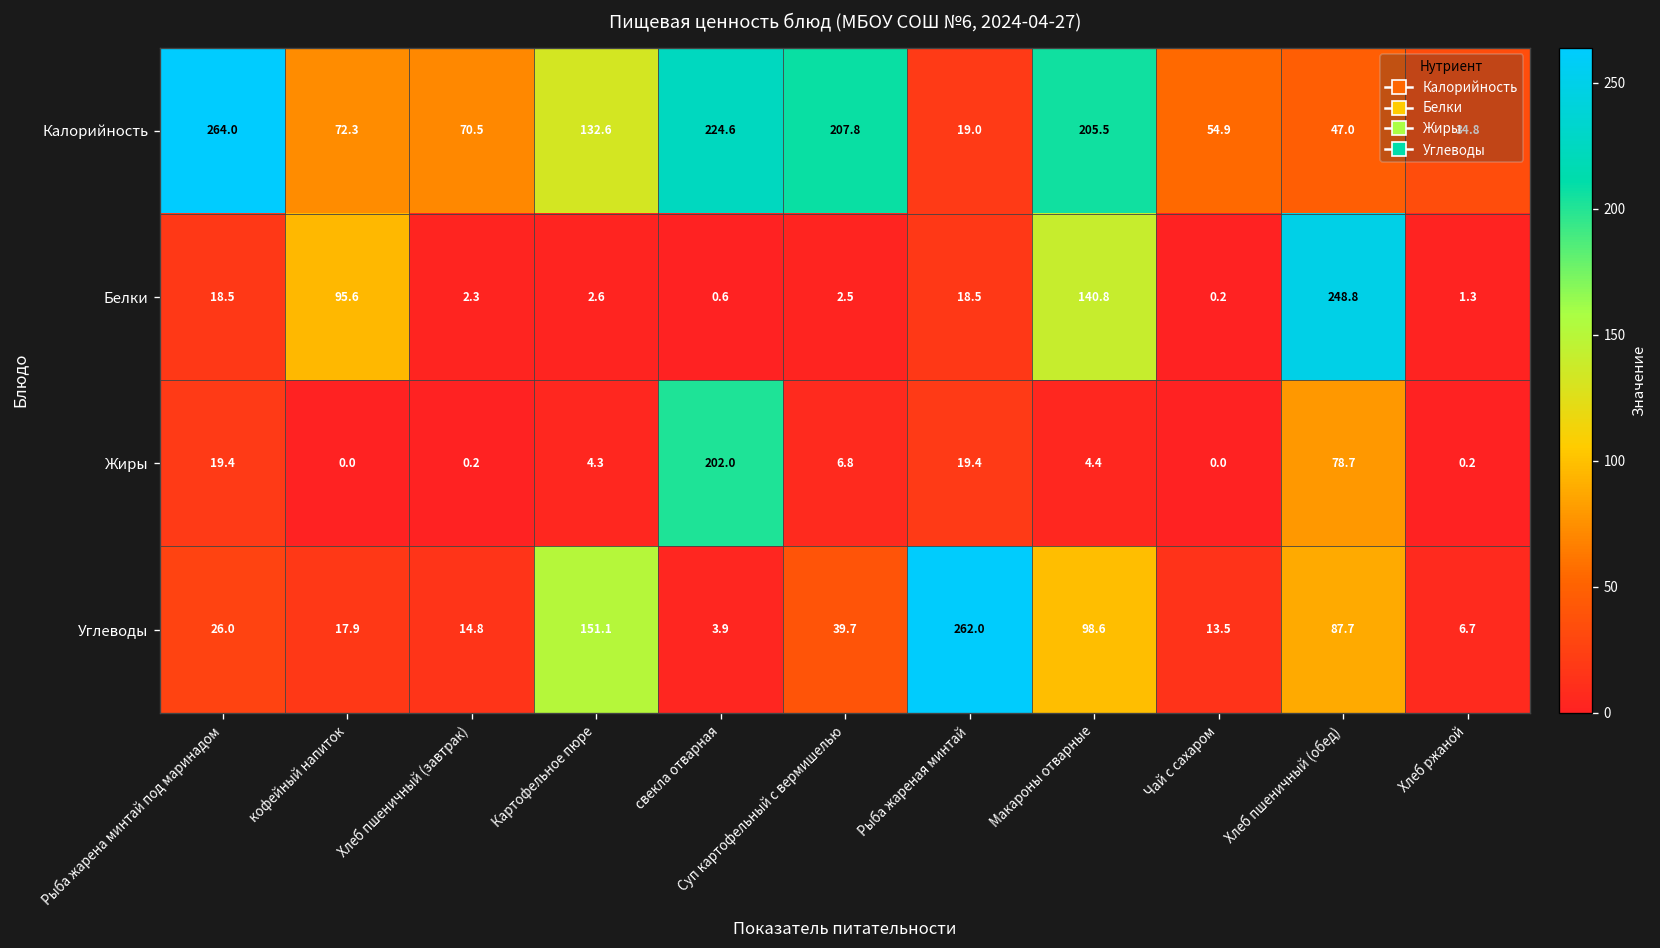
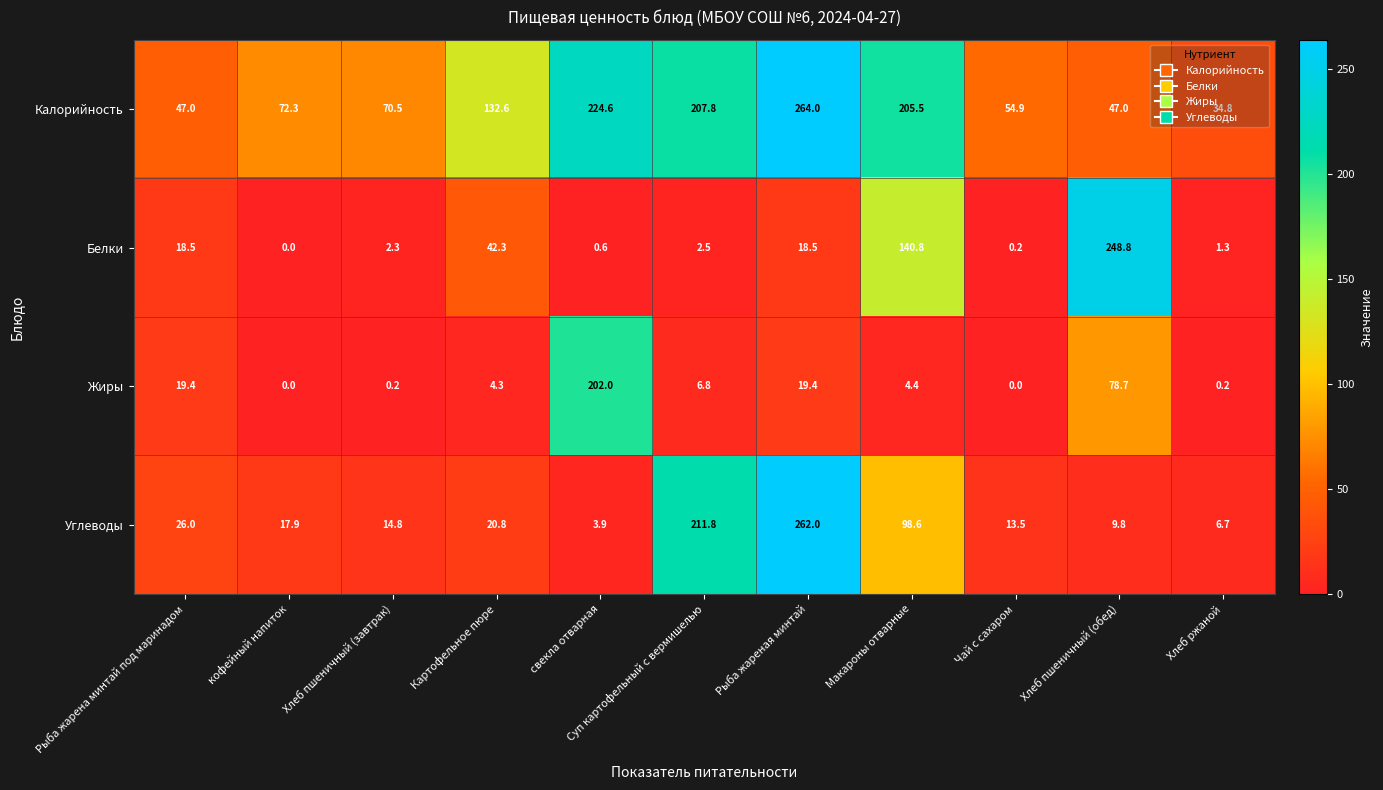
Калорийность, Рыба жарена минтай под маринадом: 264.0 -> 47.0
Калорийность, Рыба жареная минтай: 19.0 -> 264.0
Белки, кофейный напиток: 95.6 -> 0.0
Белки, Картофельное пюре: 2.6 -> 42.3
Углеводы, Картофельное пюре: 151.1 -> 20.8
Углеводы, Суп картофельный с вермишелью: 39.7 -> 211.8
Углеводы, Хлеб пшеничный (обед): 87.7 -> 9.8
